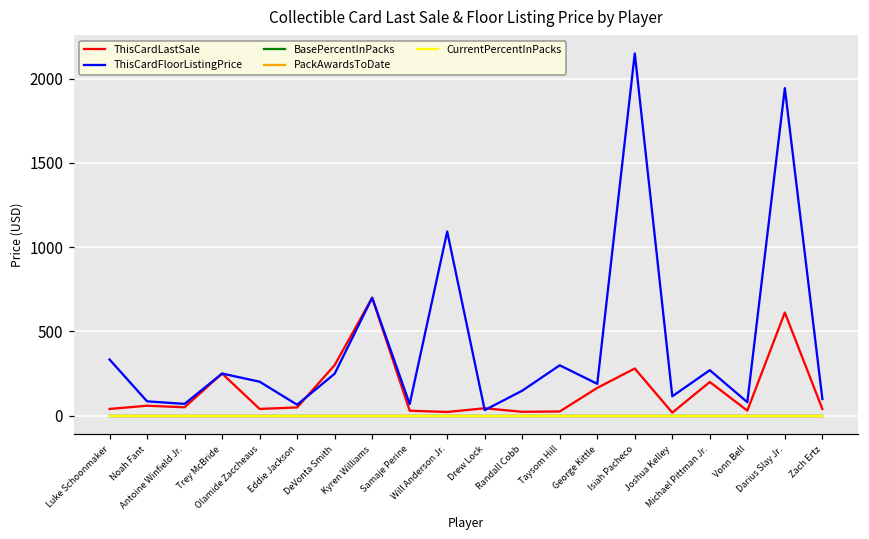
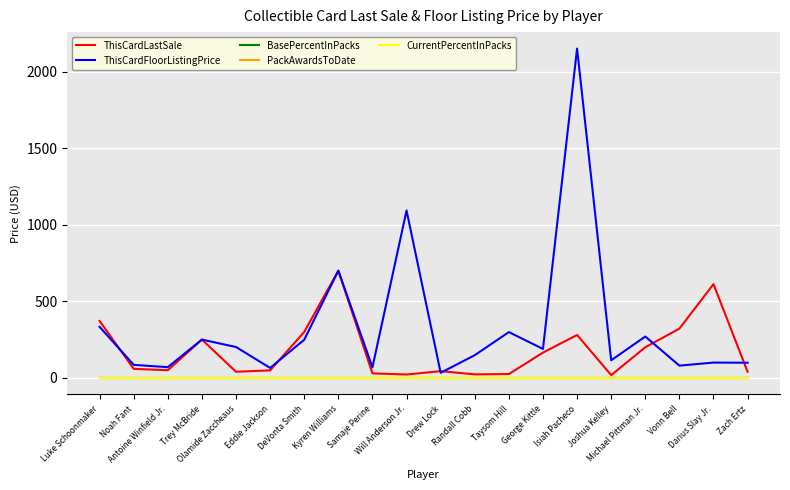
ThisCardLastSale, Luke Schoonmaker: 40 -> 370
ThisCardLastSale, Vonn Bell: 30 -> 320
ThisCardFloorListingPrice, Darius Slay Jr.: 1940 -> 100
